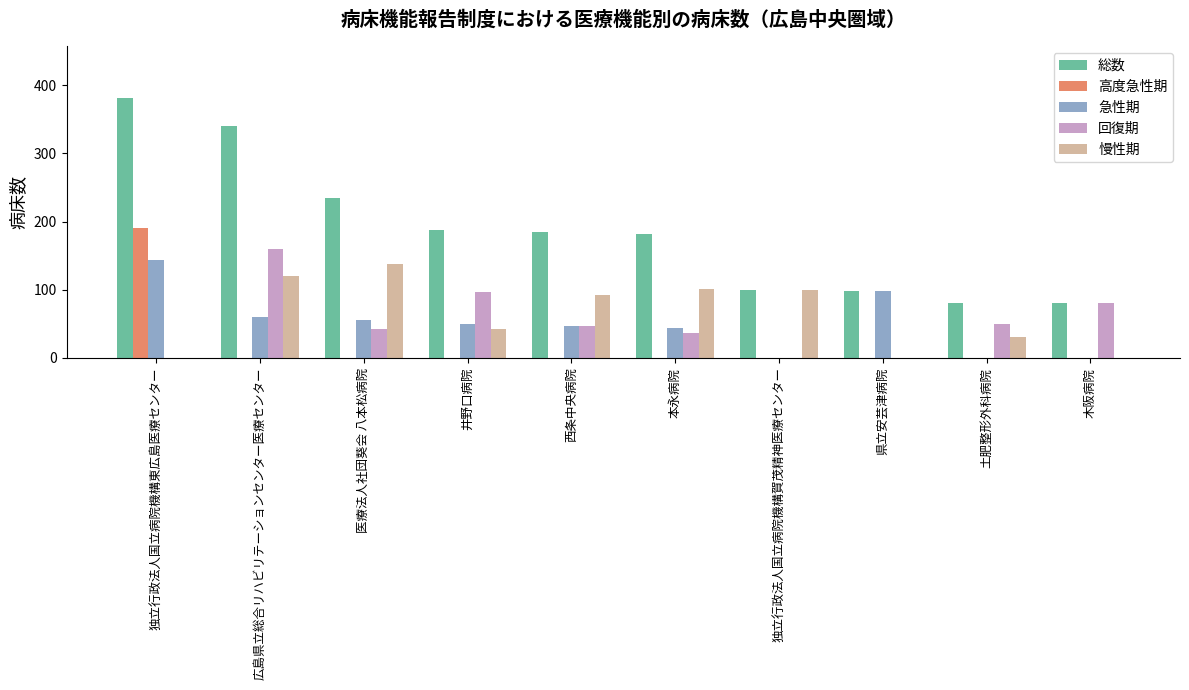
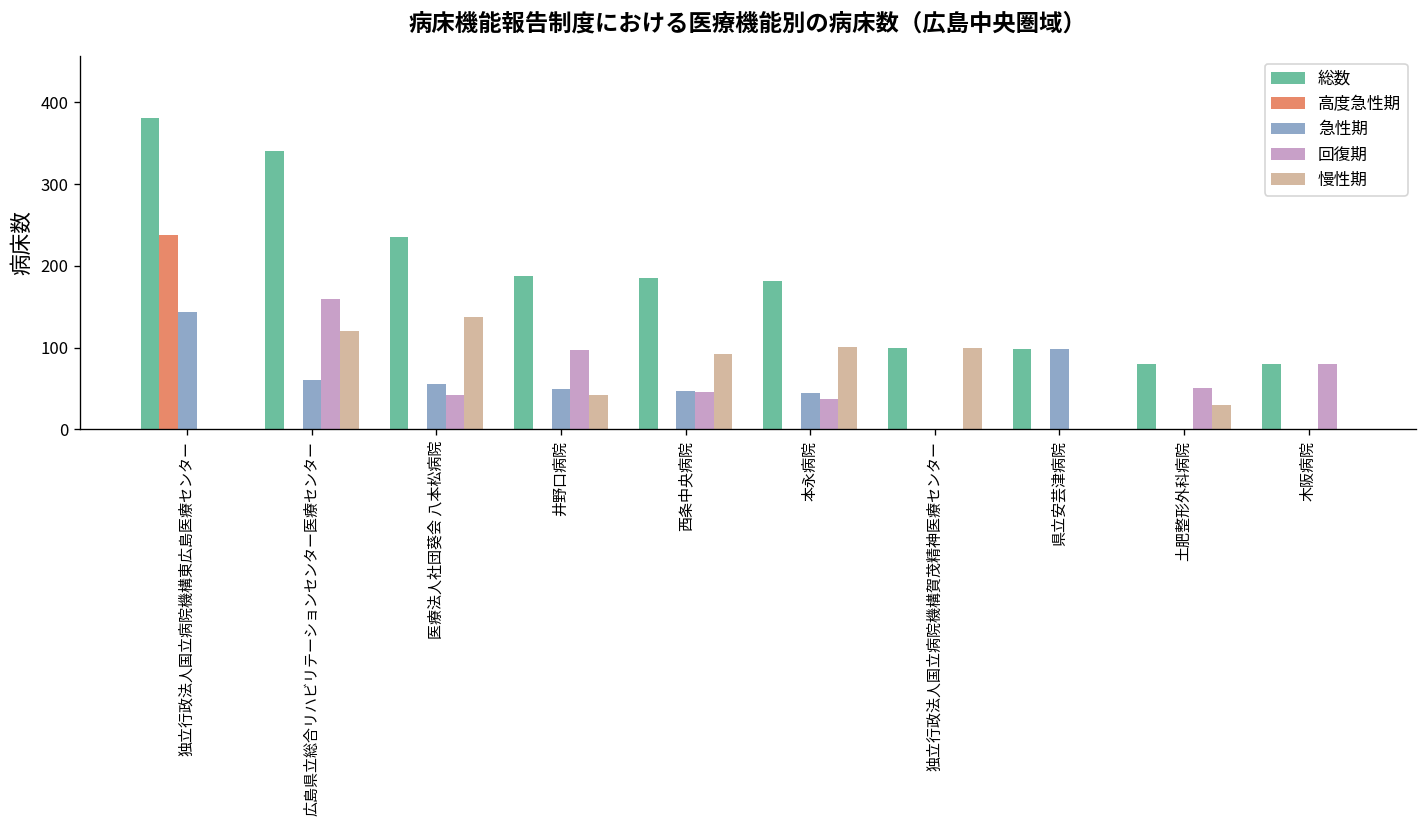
高度急性期, 独立行政法人国立病院機構東広島医療センター: 190 -> 240
